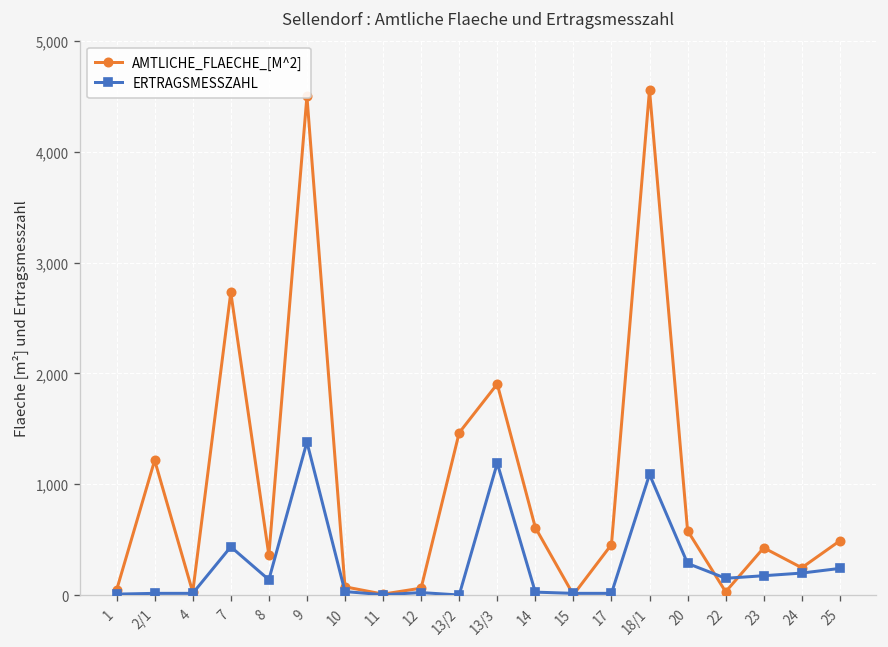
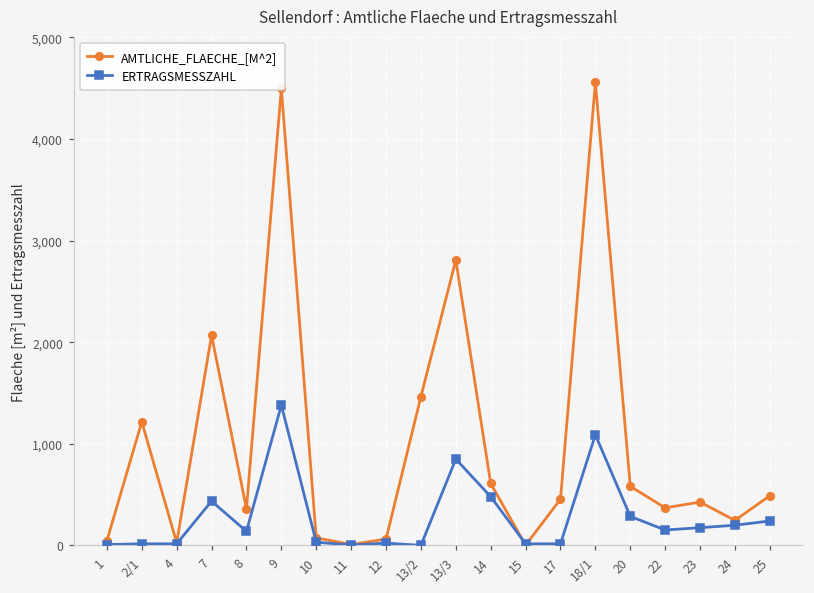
AMTLICHE_FLAECHE_[M^2], 7: 2,700 -> 2,100
AMTLICHE_FLAECHE_[M^2], 13/3: 1,900 -> 2,800
ERTRAGSMESSZAHL, 13/3: 1,200 -> 800
ERTRAGSMESSZAHL, 14: 0 -> 500
AMTLICHE_FLAECHE_[M^2], 22: 0 -> 400
